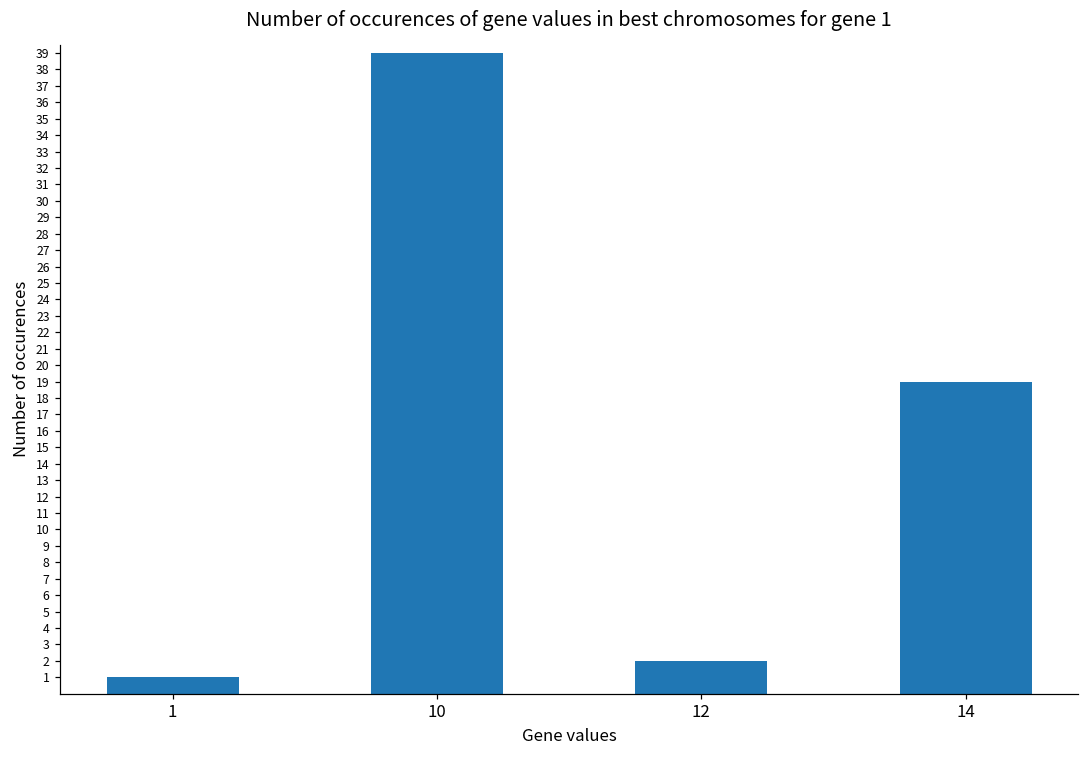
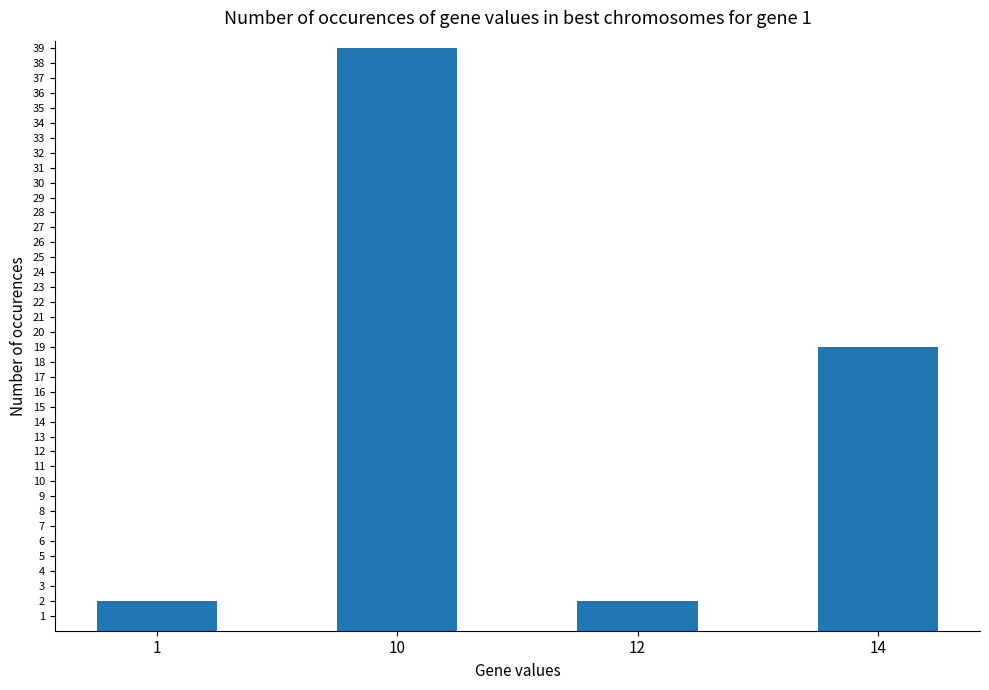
1: 1 -> 2
